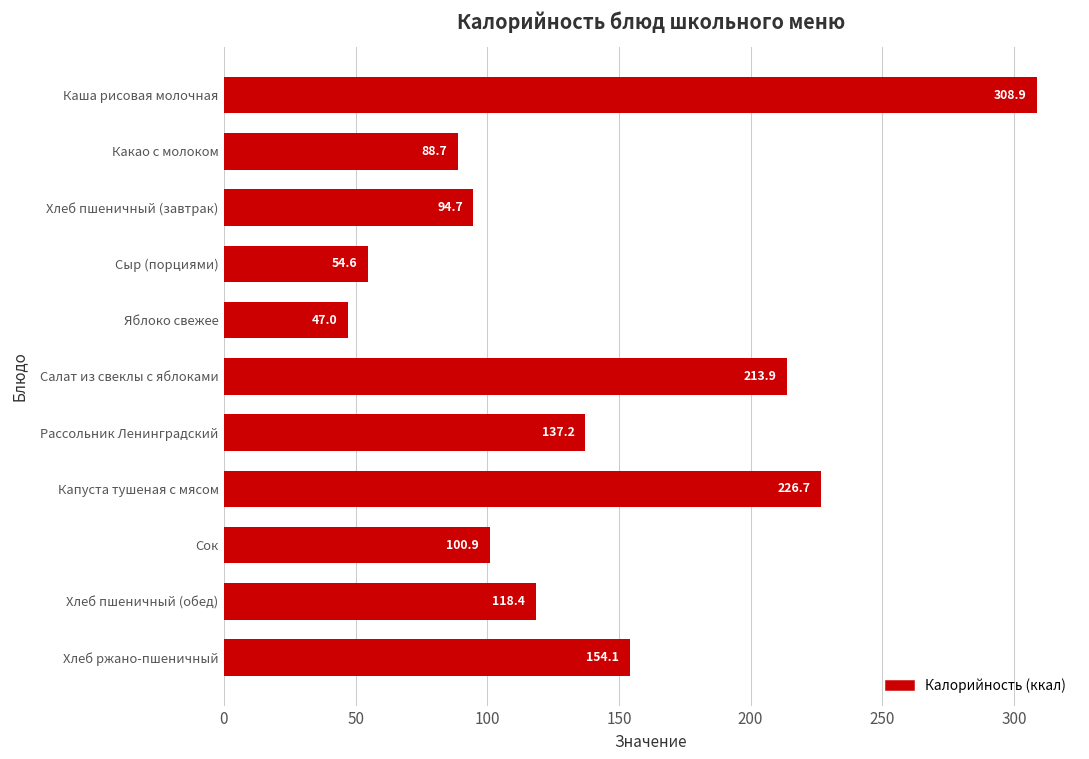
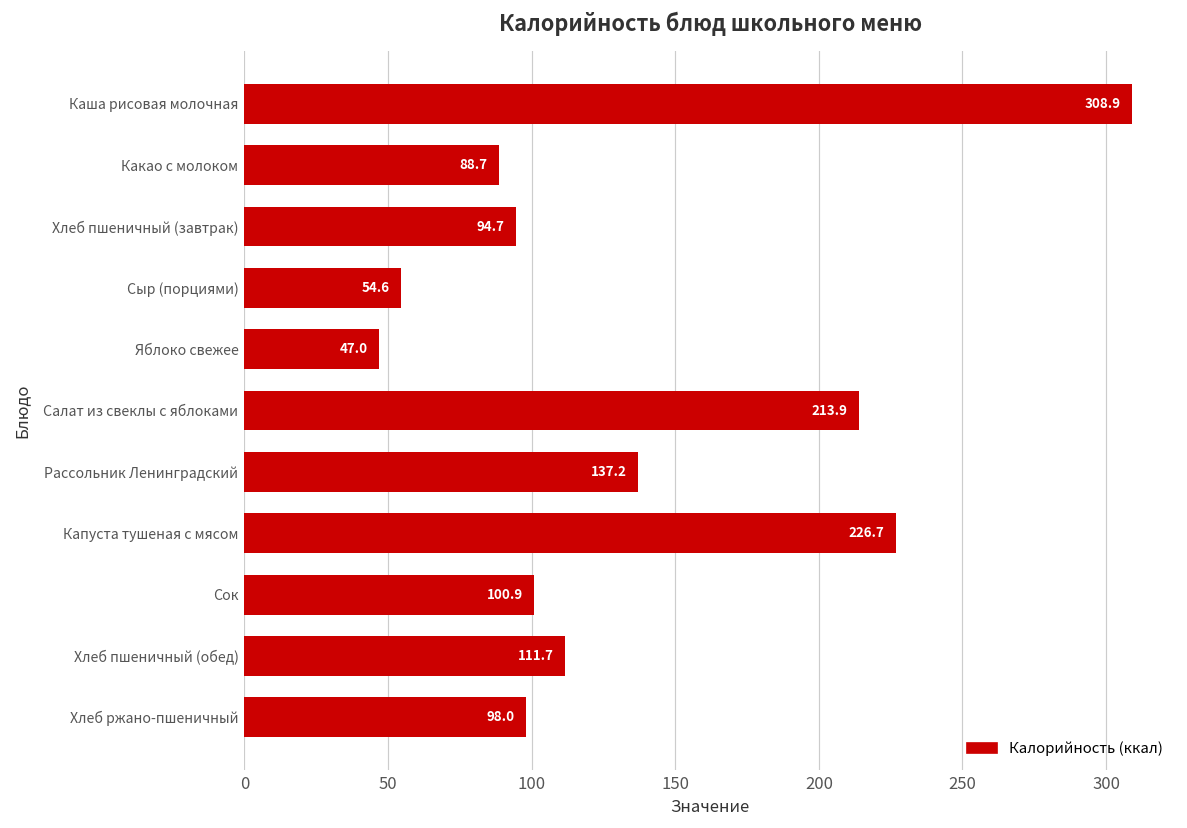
Хлеб пшеничный (обед): 118.4 -> 111.7
Хлеб ржано-пшеничный: 154.1 -> 98.0
